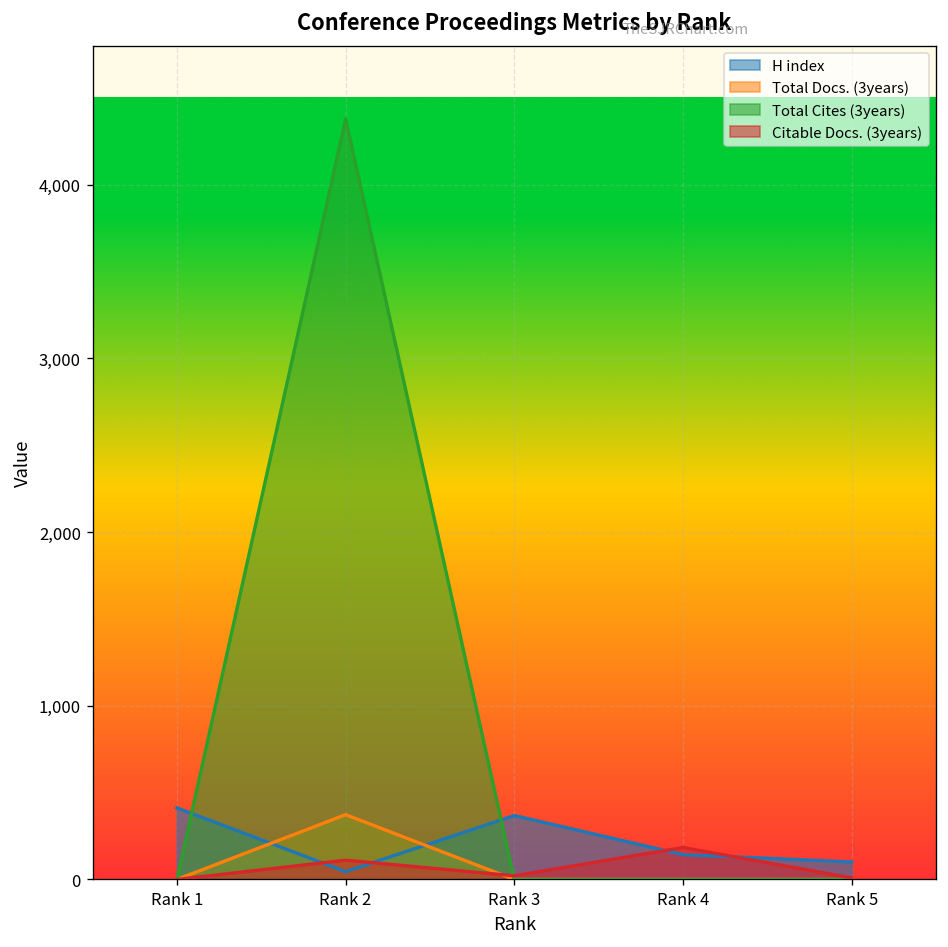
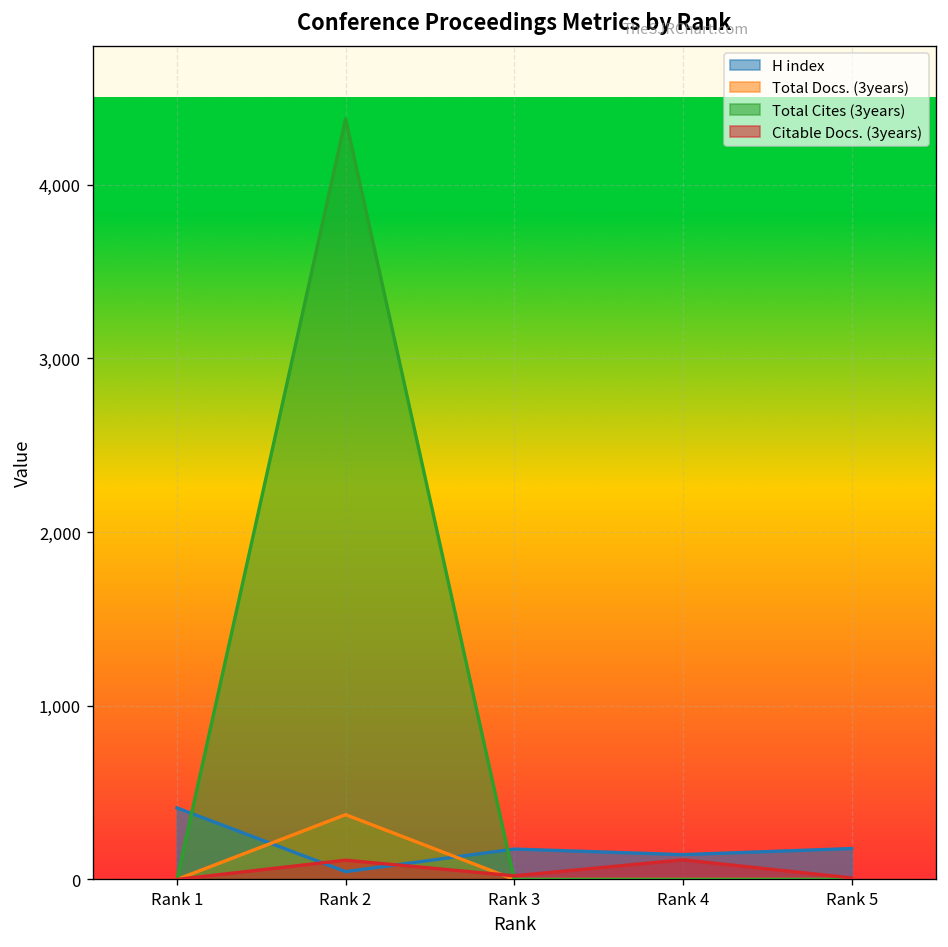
H index, Rank 3: 370 -> 180
Citable Docs. (3years), Rank 4: 180 -> 110
H index, Rank 5: 100 -> 180
